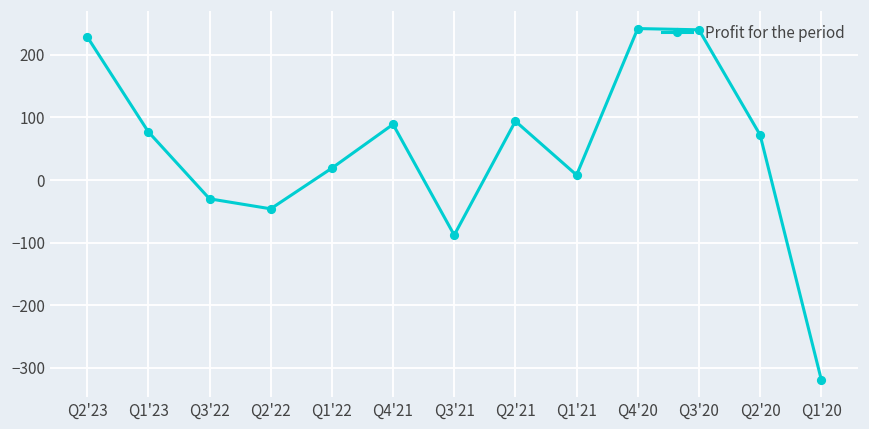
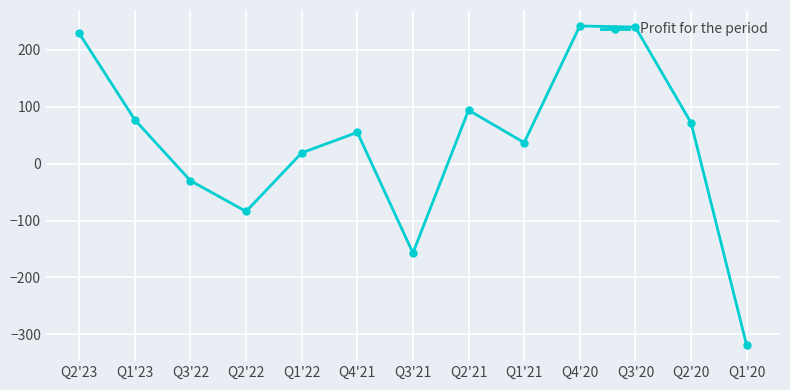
Q2'22: -50 -> -80
Q4'21: 90 -> 60
Q3'21: -90 -> -160
Q1'21: 10 -> 40
